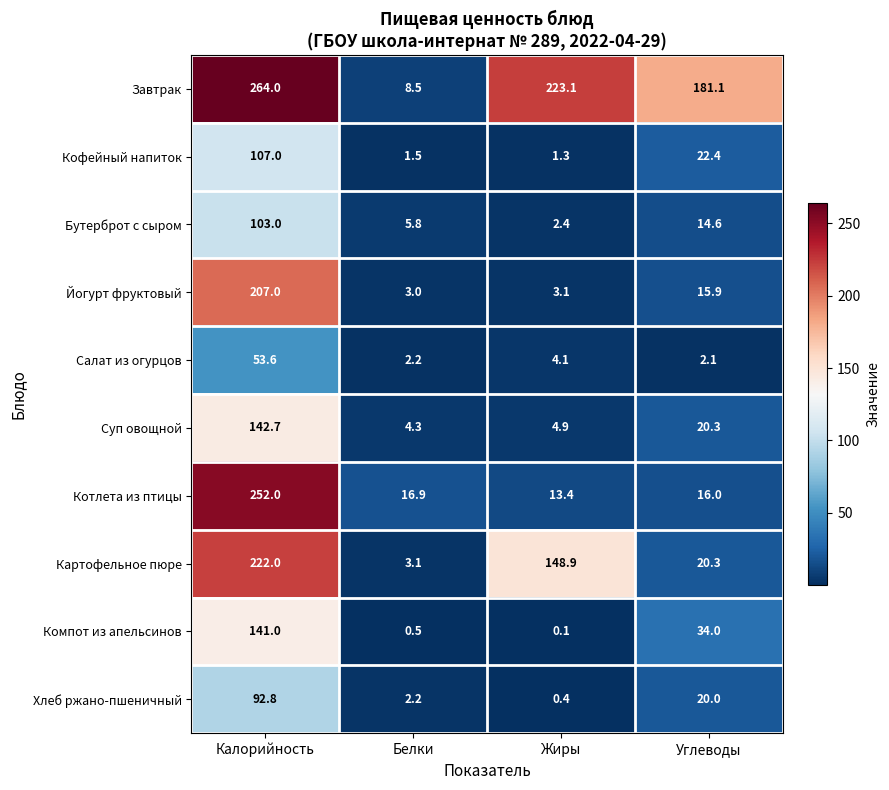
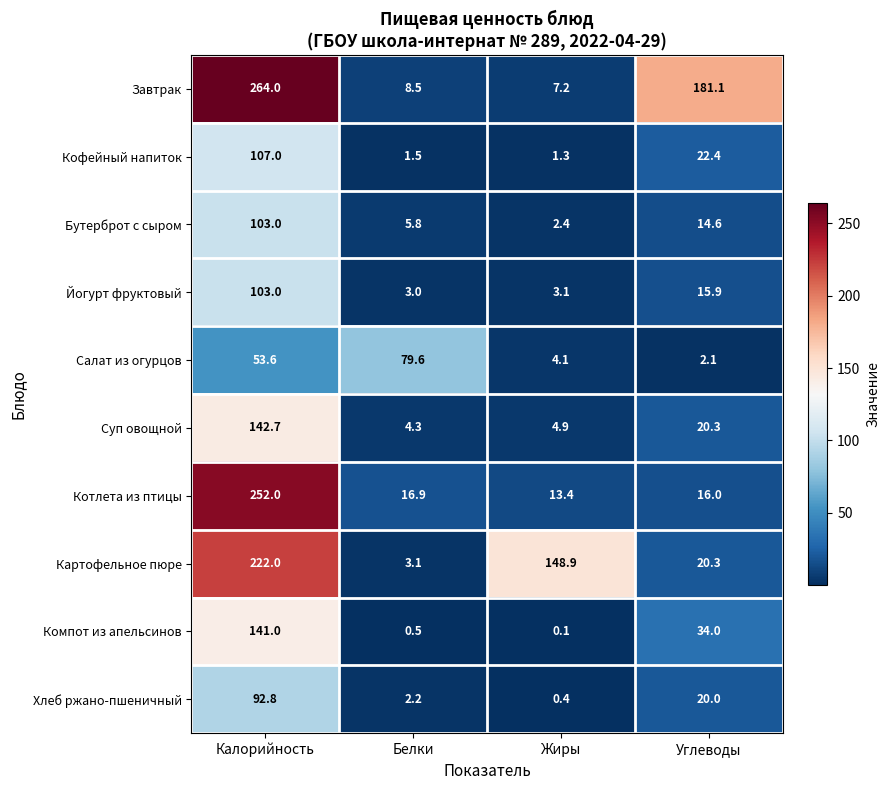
Завтрак, Жиры: 223.1 -> 7.2
Йогурт фруктовый, Калорийность: 207.0 -> 103.0
Салат из огурцов, Белки: 2.2 -> 79.6
